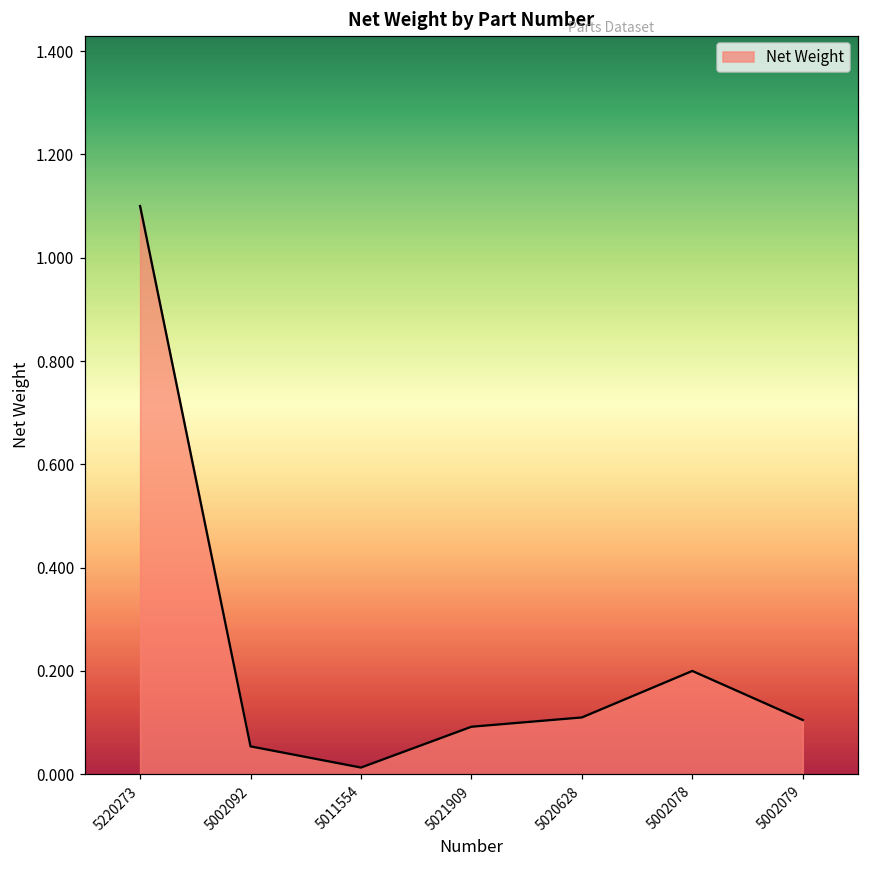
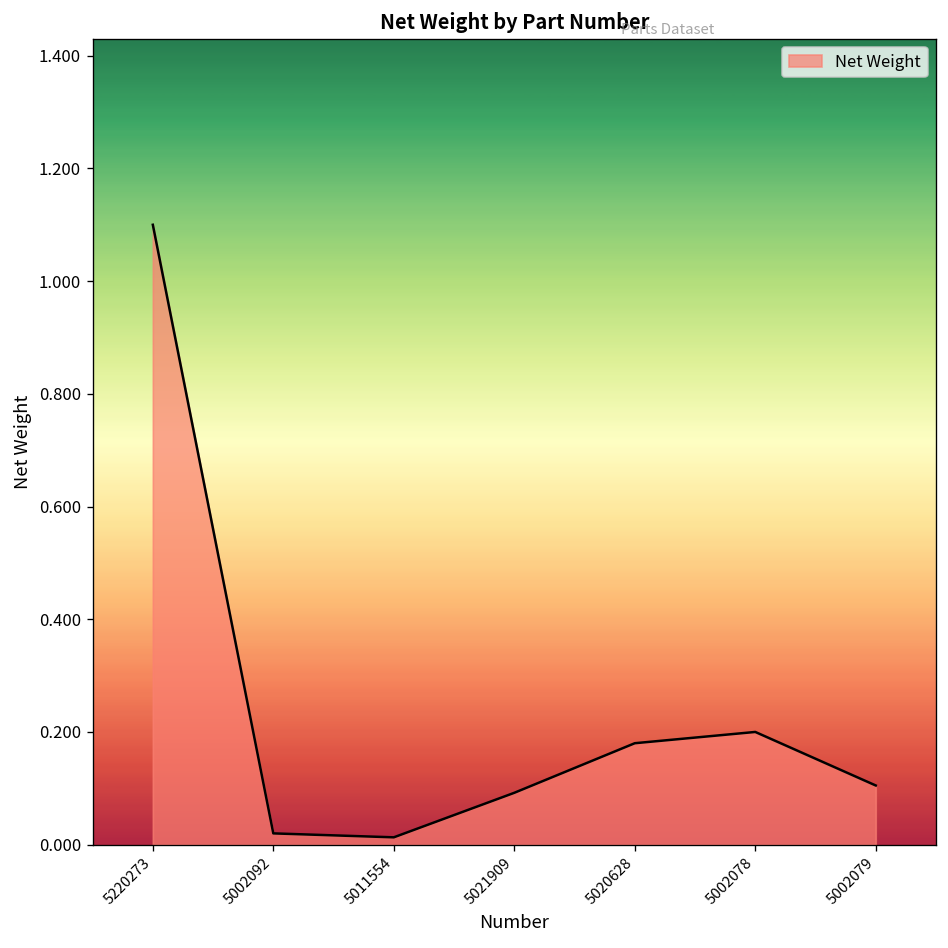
5002092: 0.05 -> 0.02
5020628: 0.11 -> 0.18
